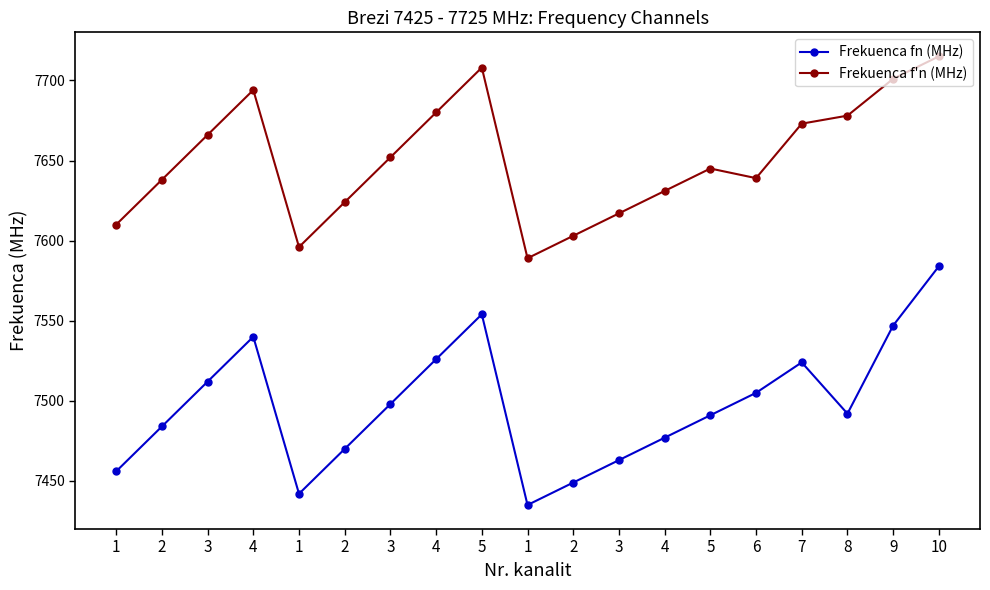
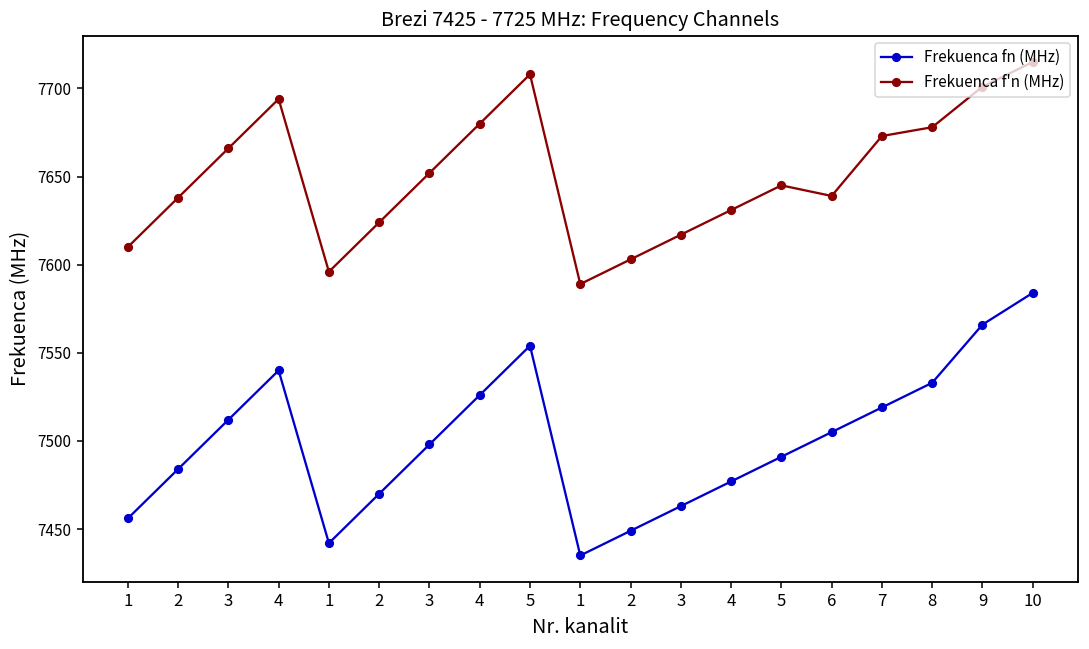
Frekuenca fn (MHz), 7: 7524 -> 7519
Frekuenca fn (MHz), 8: 7492 -> 7533
Frekuenca fn (MHz), 9: 7547 -> 7566
